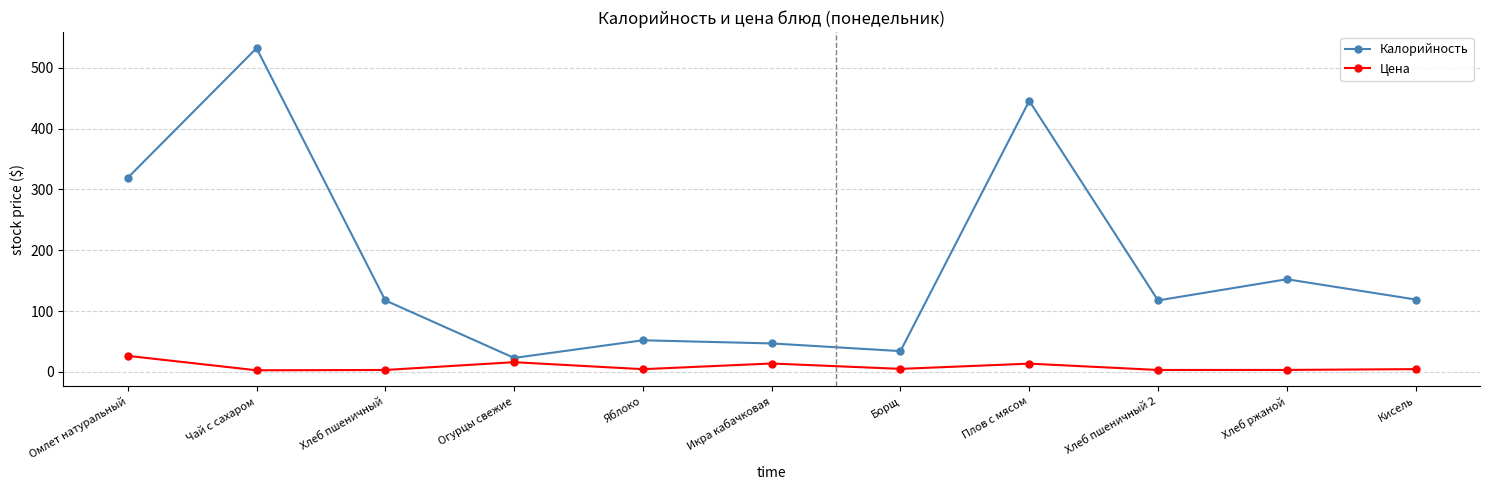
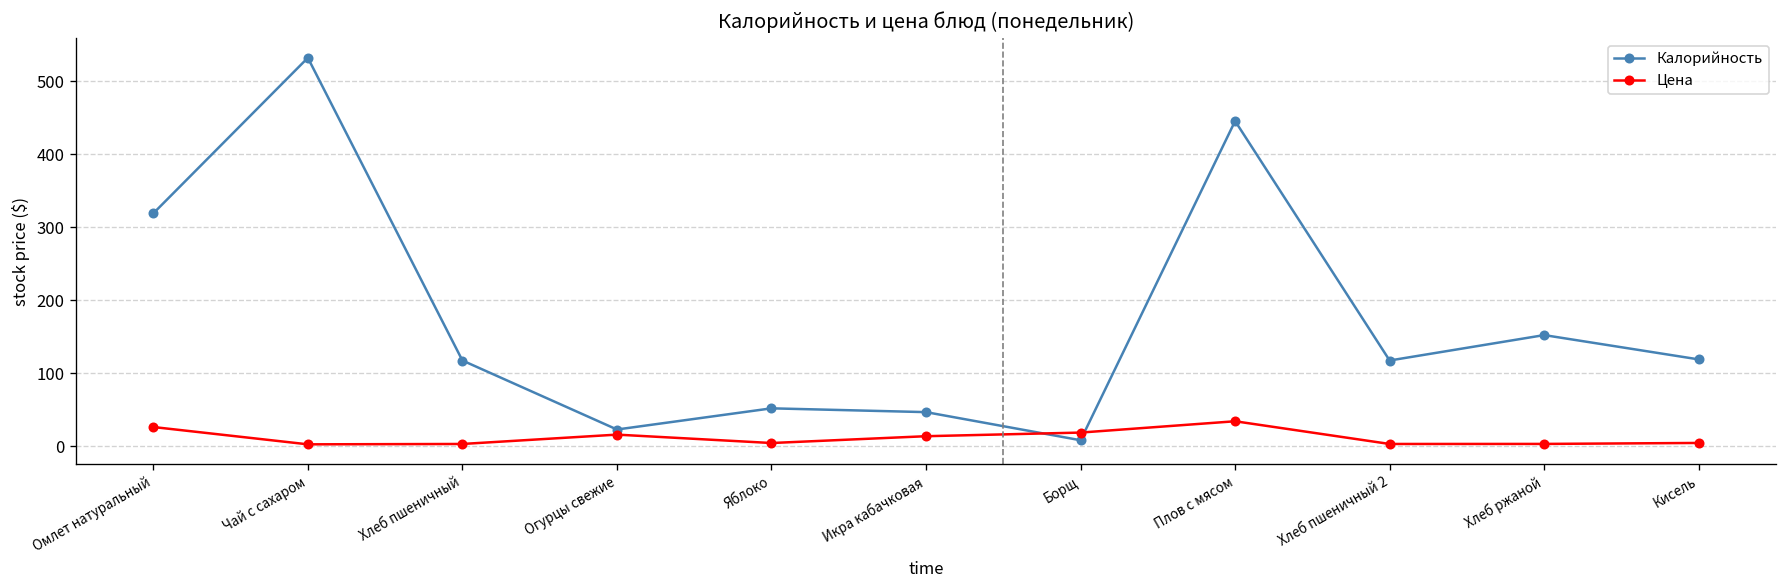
Калорийность, Борщ: 30 -> 10
Цена, Борщ: 10 -> 20
Цена, Плов с мясом: 10 -> 30
